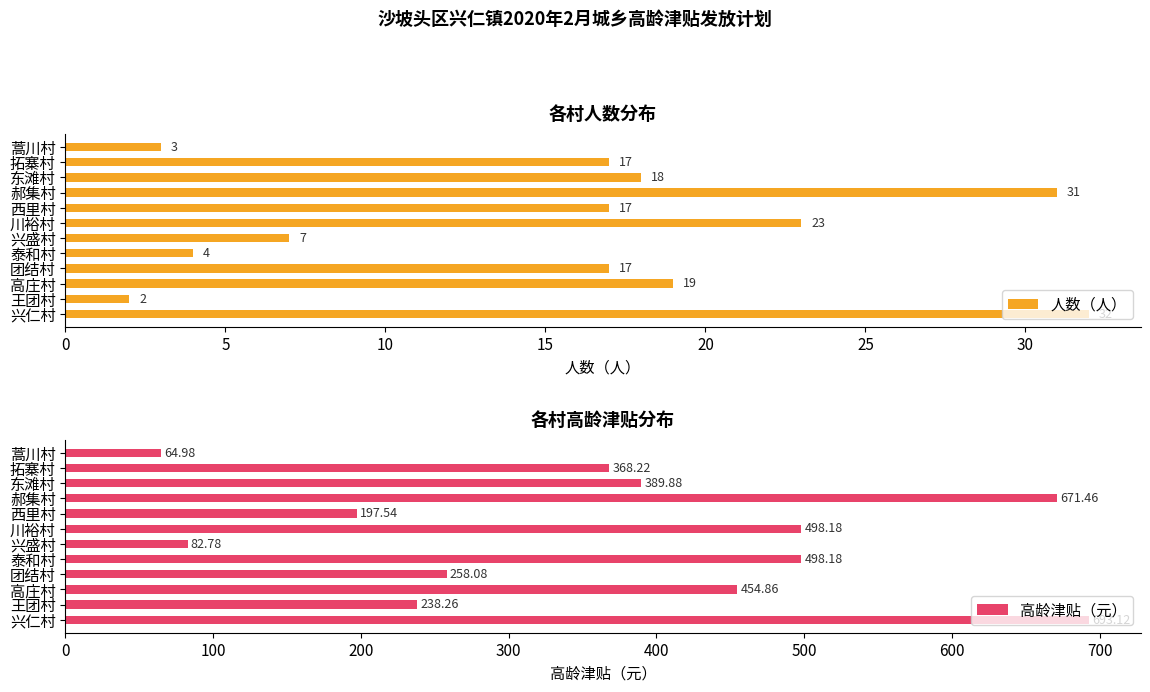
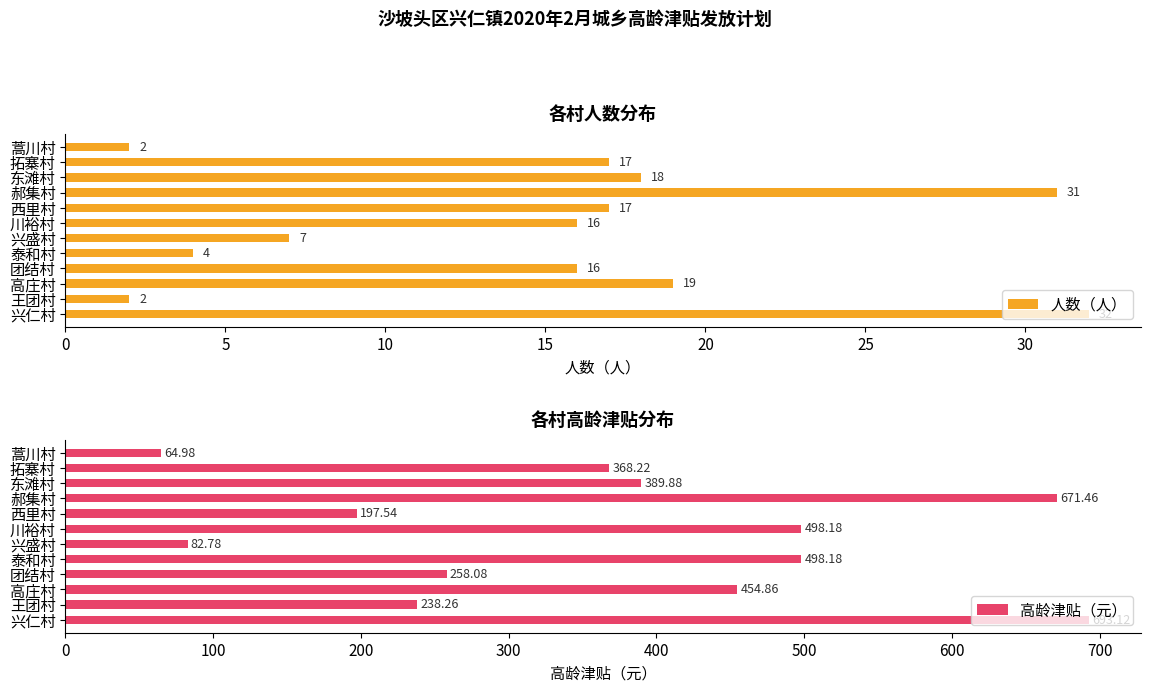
各村人数分布, 蒿川村: 3 -> 2
各村人数分布, 川裕村: 23 -> 16
各村人数分布, 团结村: 17 -> 16
